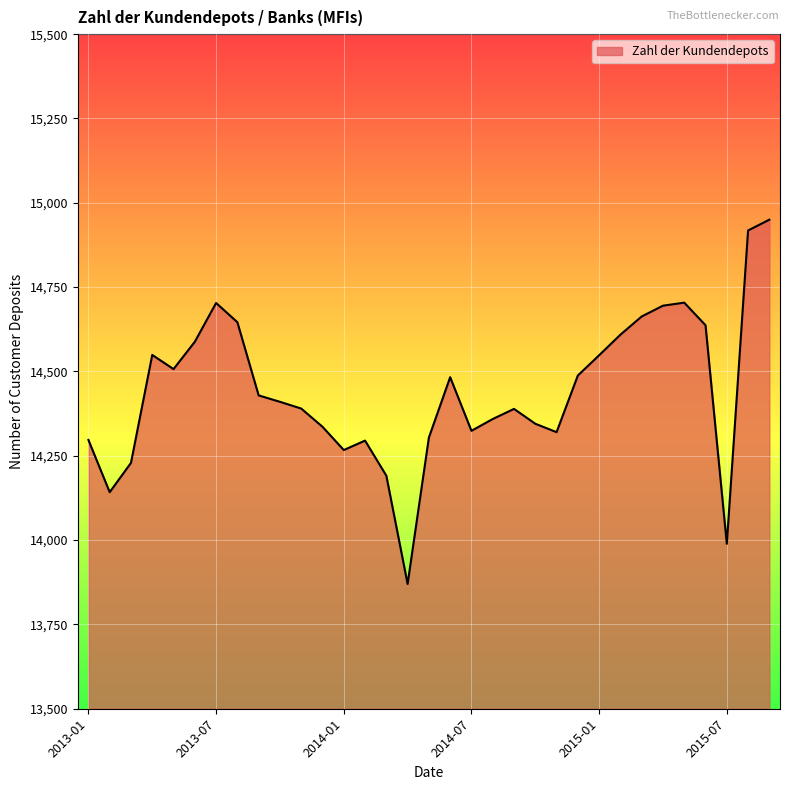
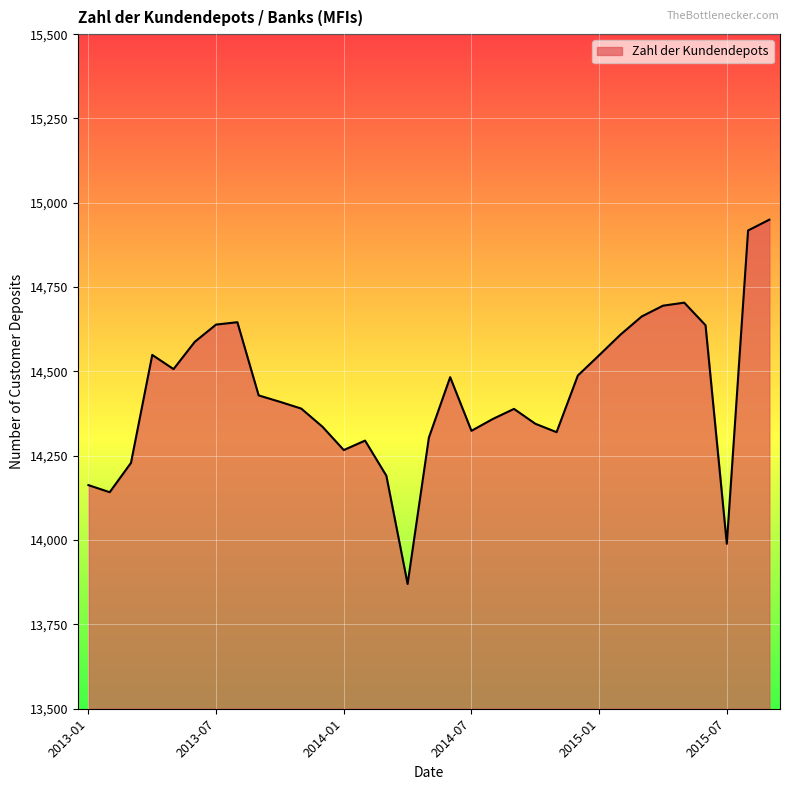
2013-01: 14,300 -> 14,160
2013-07: 14,700 -> 14,640
